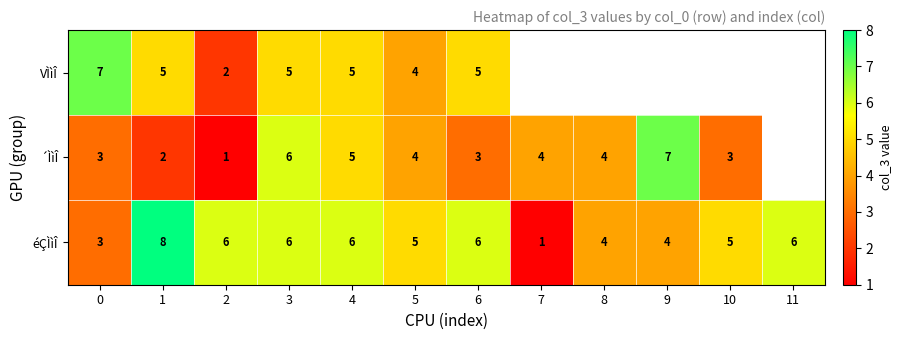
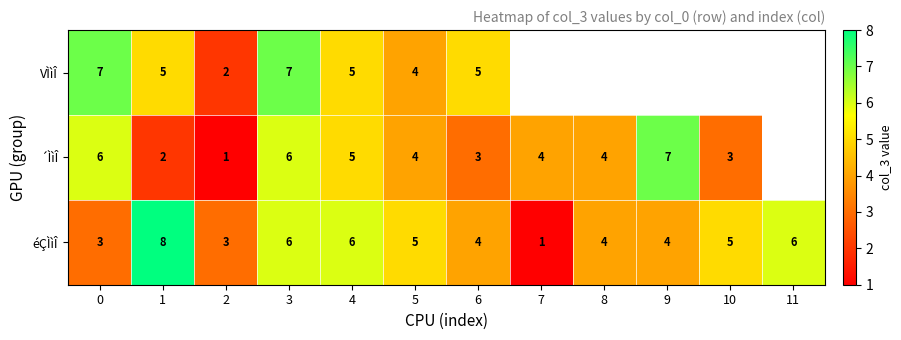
VÌìÎ, 3: 5 -> 7
´ÌìÎ, 0: 3 -> 6
éÇÌìÎ, 2: 6 -> 3
éÇÌìÎ, 6: 6 -> 4
